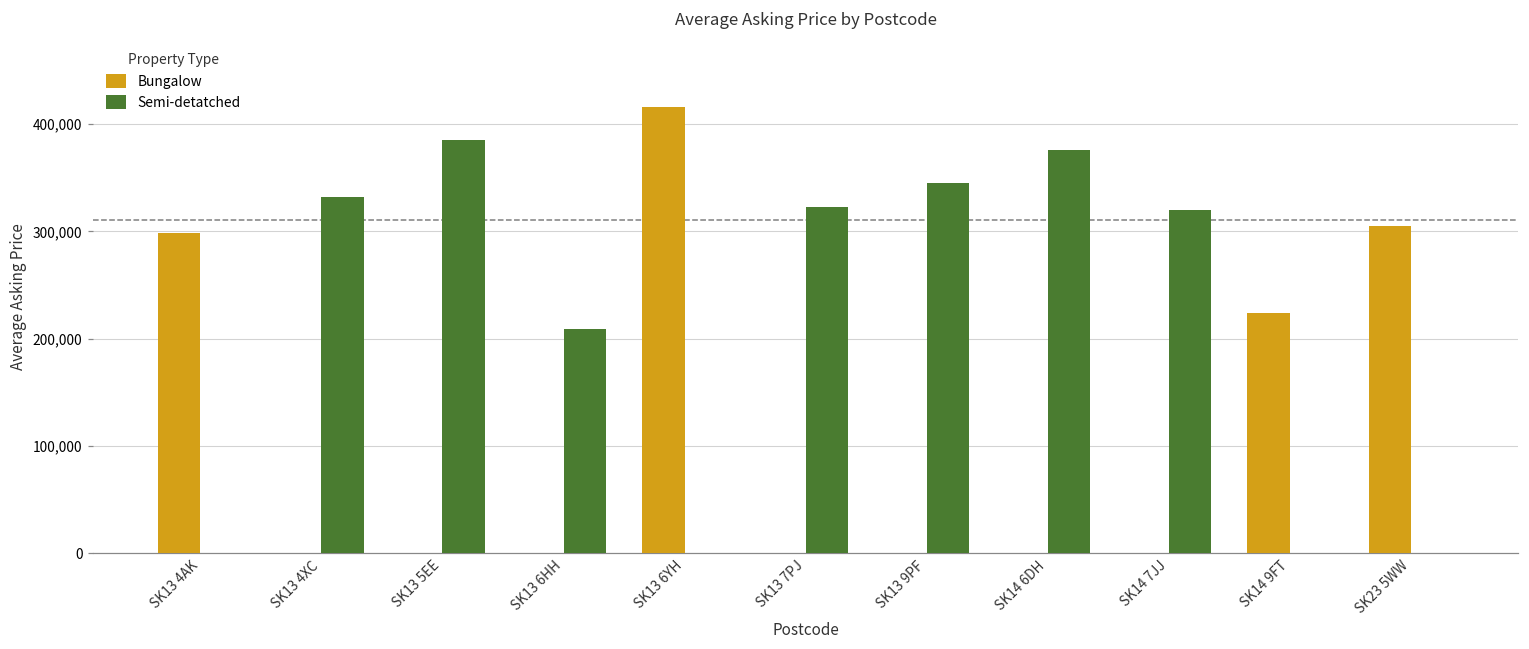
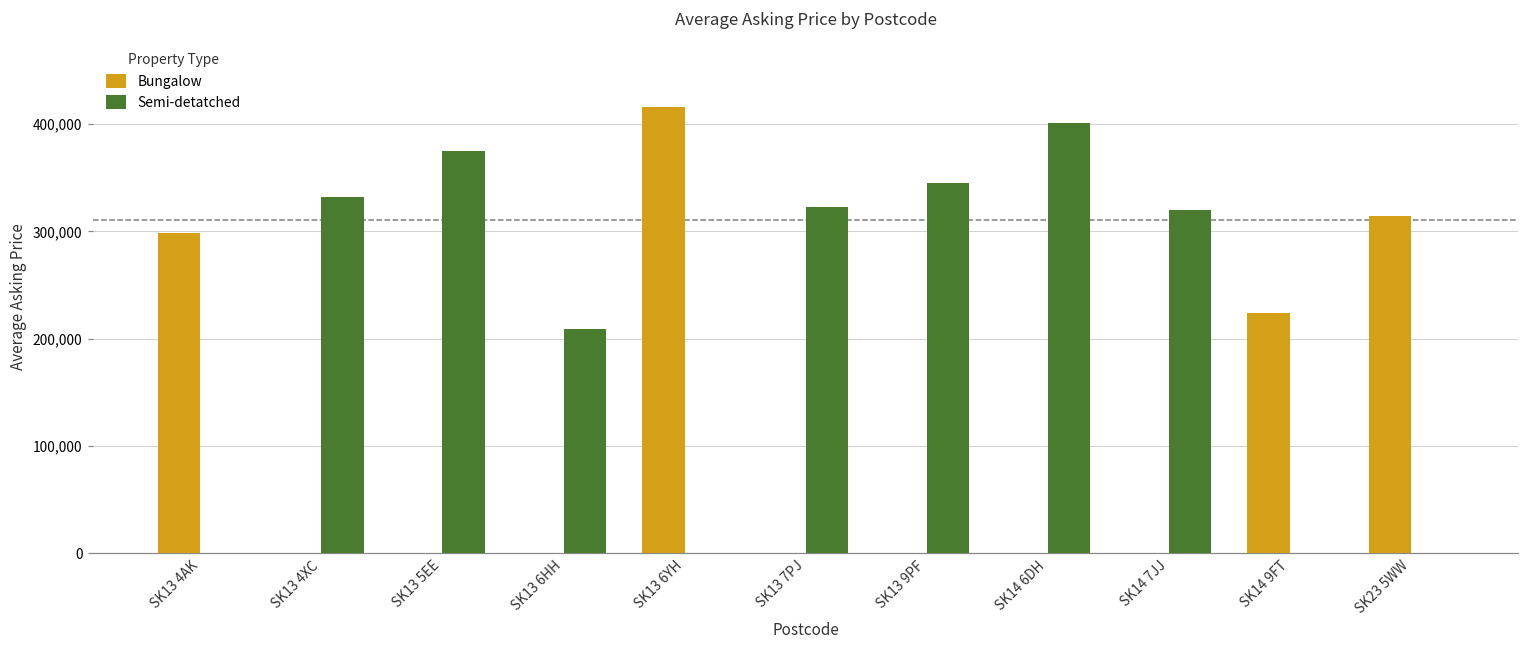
Semi-detatched, SK13 5EE: 390,000 -> 380,000
Semi-detatched, SK14 6DH: 380,000 -> 400,000
Bungalow, SK23 5WW: 306,000 -> 314,000
